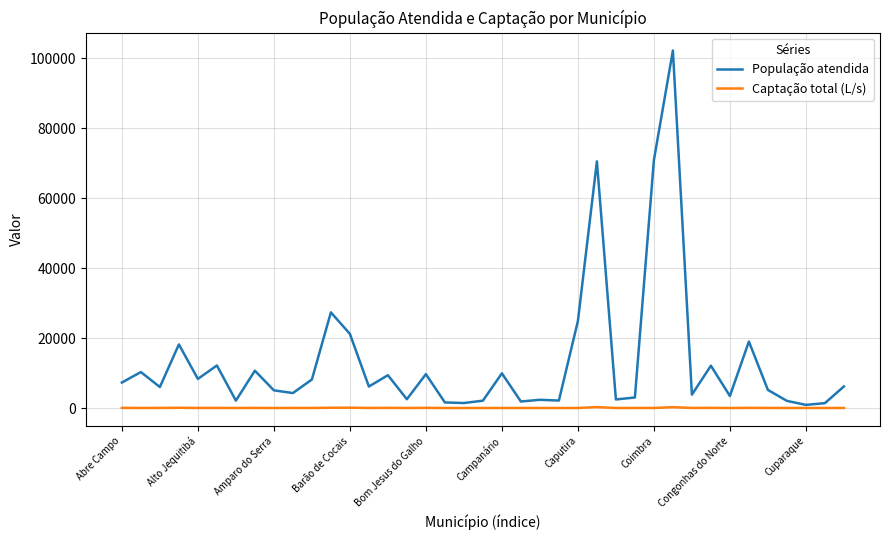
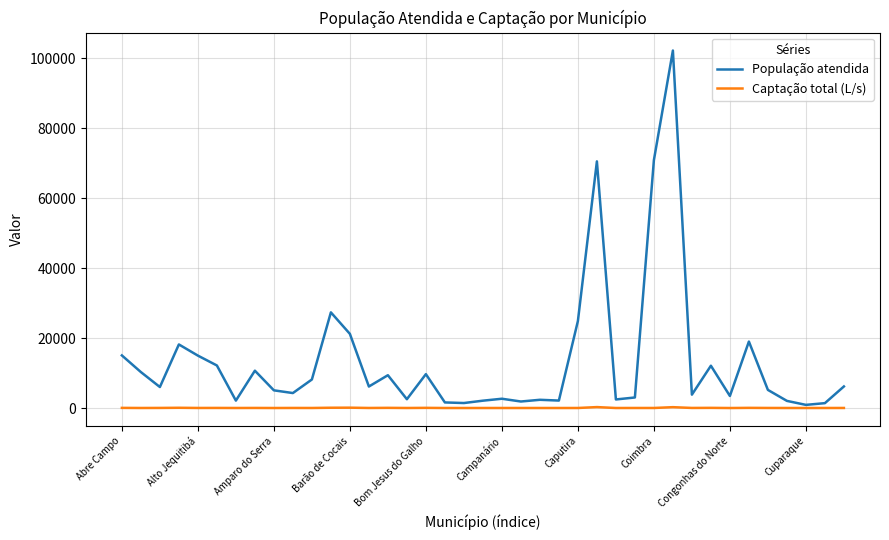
População atendida, Abre Campo: 7000 -> 15000
População atendida, Alto Jequitibá: 8000 -> 15000
População atendida, Campanário: 10000 -> 3000
